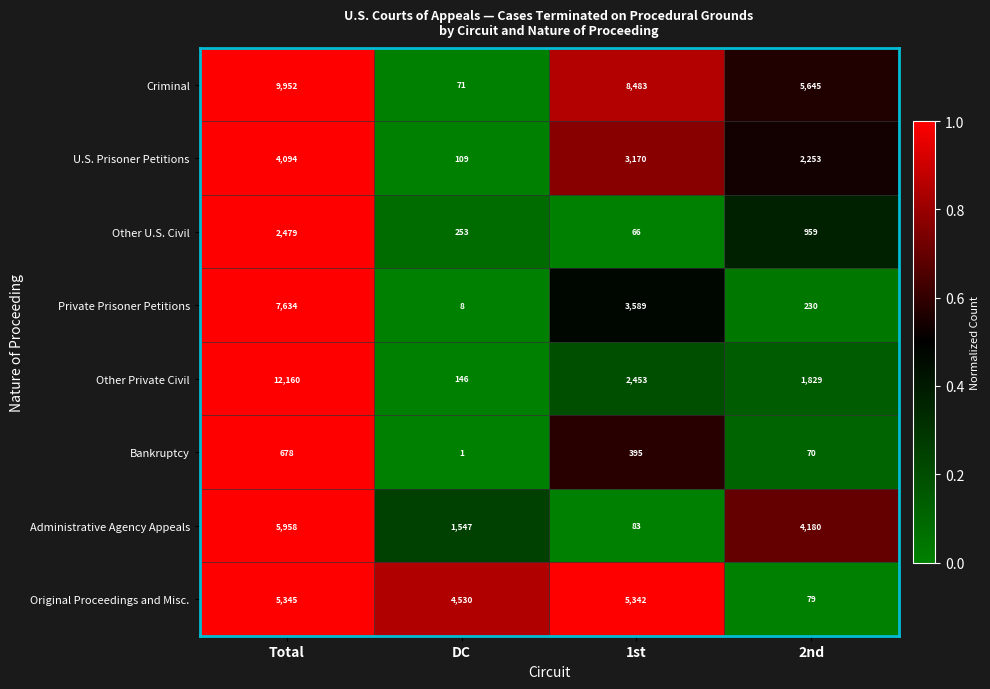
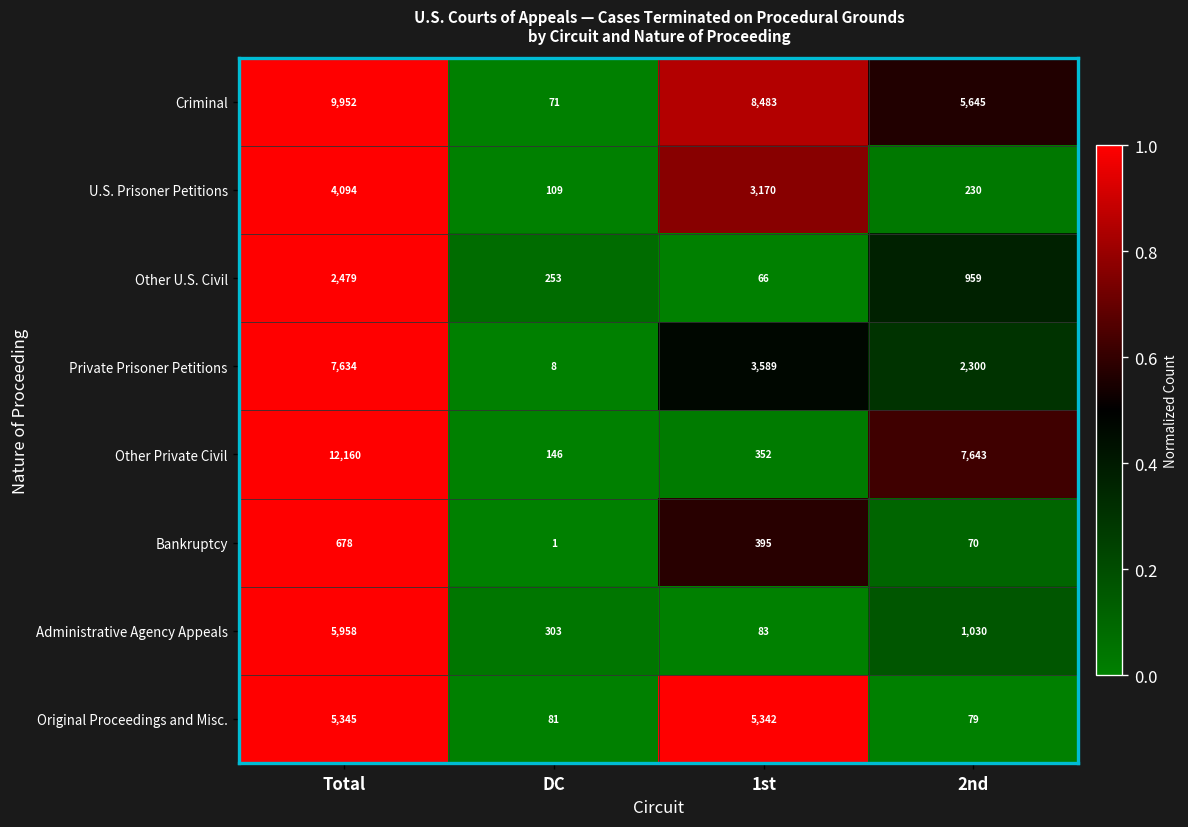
U.S. Prisoner Petitions, 2nd: 2,253 -> 230
Private Prisoner Petitions, 2nd: 230 -> 2,300
Other Private Civil, 1st: 2,453 -> 352
Other Private Civil, 2nd: 1,829 -> 7,643
Administrative Agency Appeals, DC: 1,547 -> 303
Administrative Agency Appeals, 2nd: 4,180 -> 1,030
Original Proceedings and Misc., DC: 4,530 -> 81
